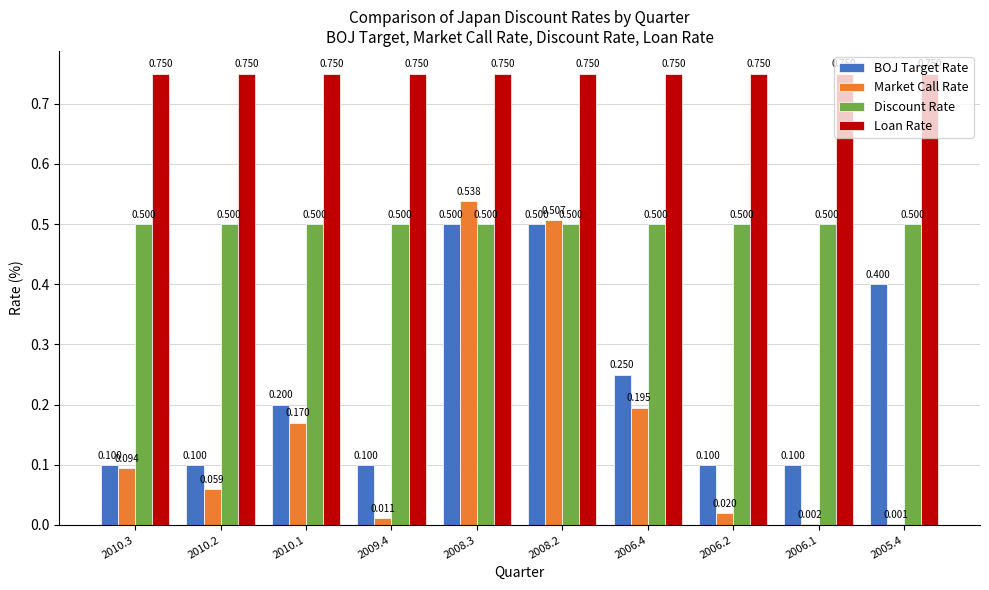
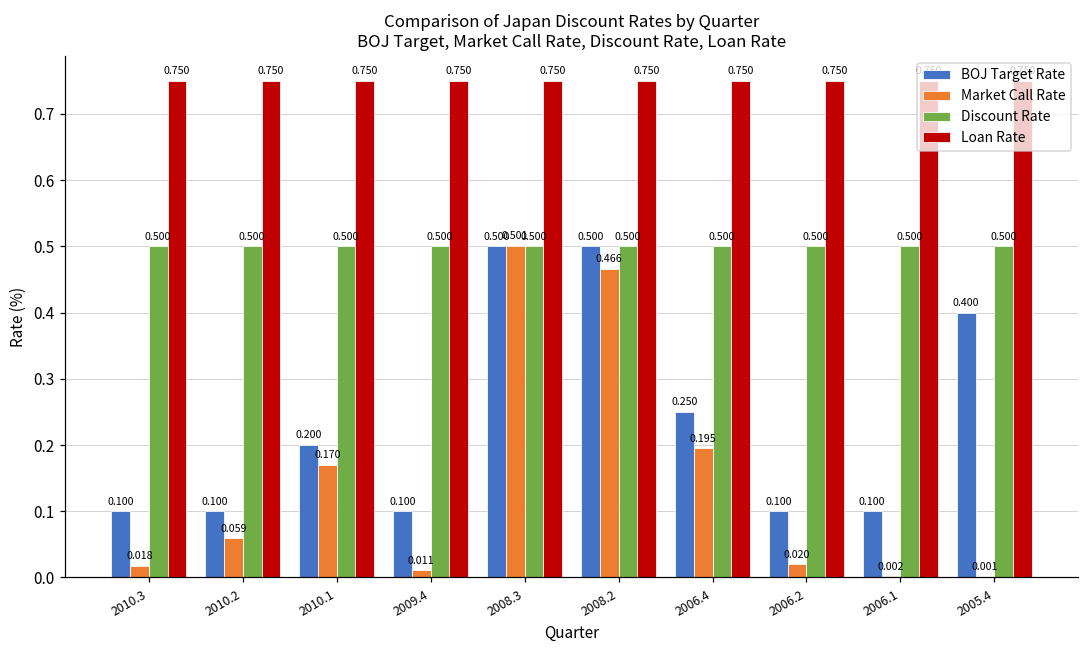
Market Call Rate, 2010.3: 0.094 -> 0.018
Market Call Rate, 2008.3: 0.538 -> 0.501
Market Call Rate, 2008.2: 0.507 -> 0.466
